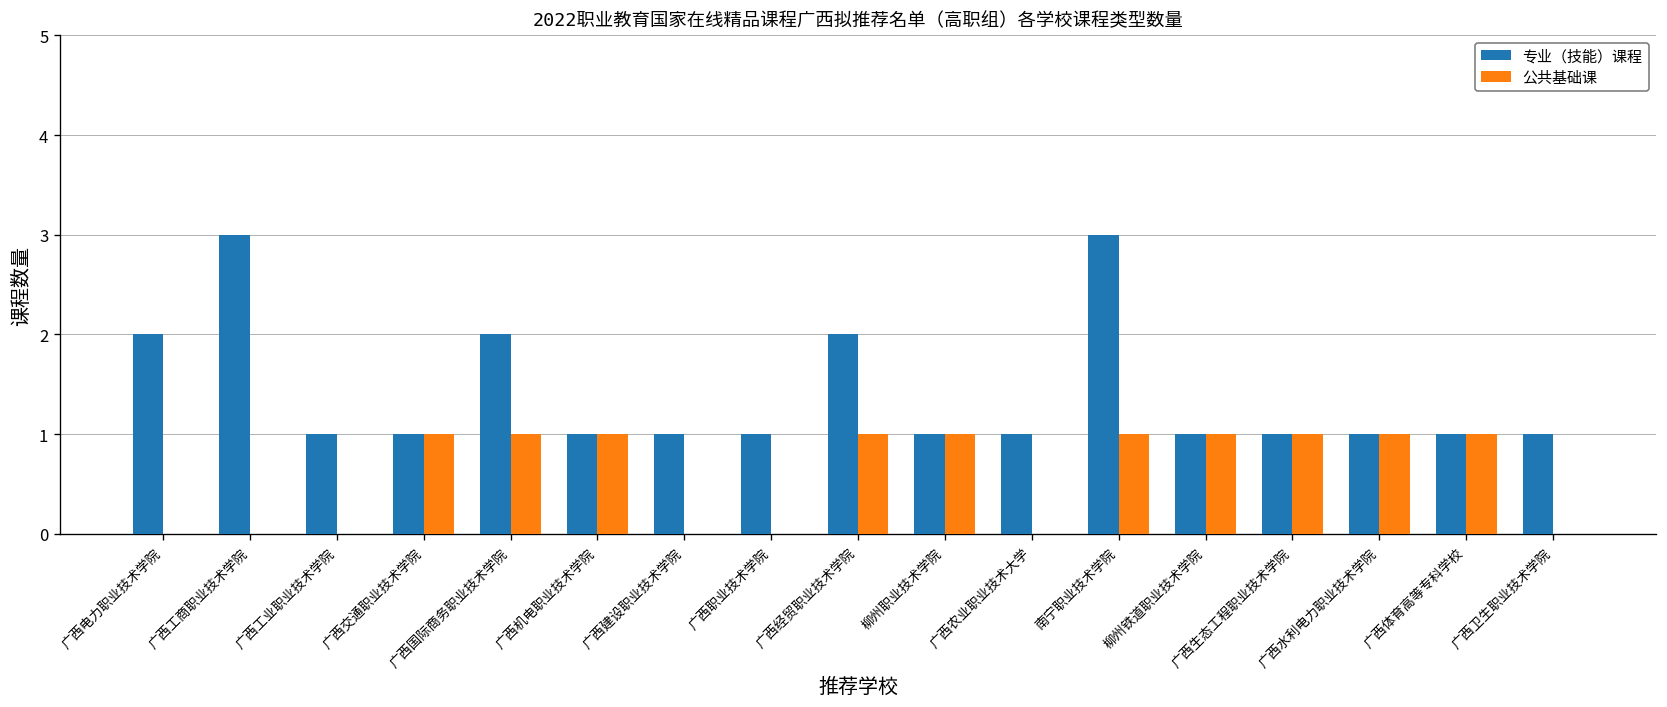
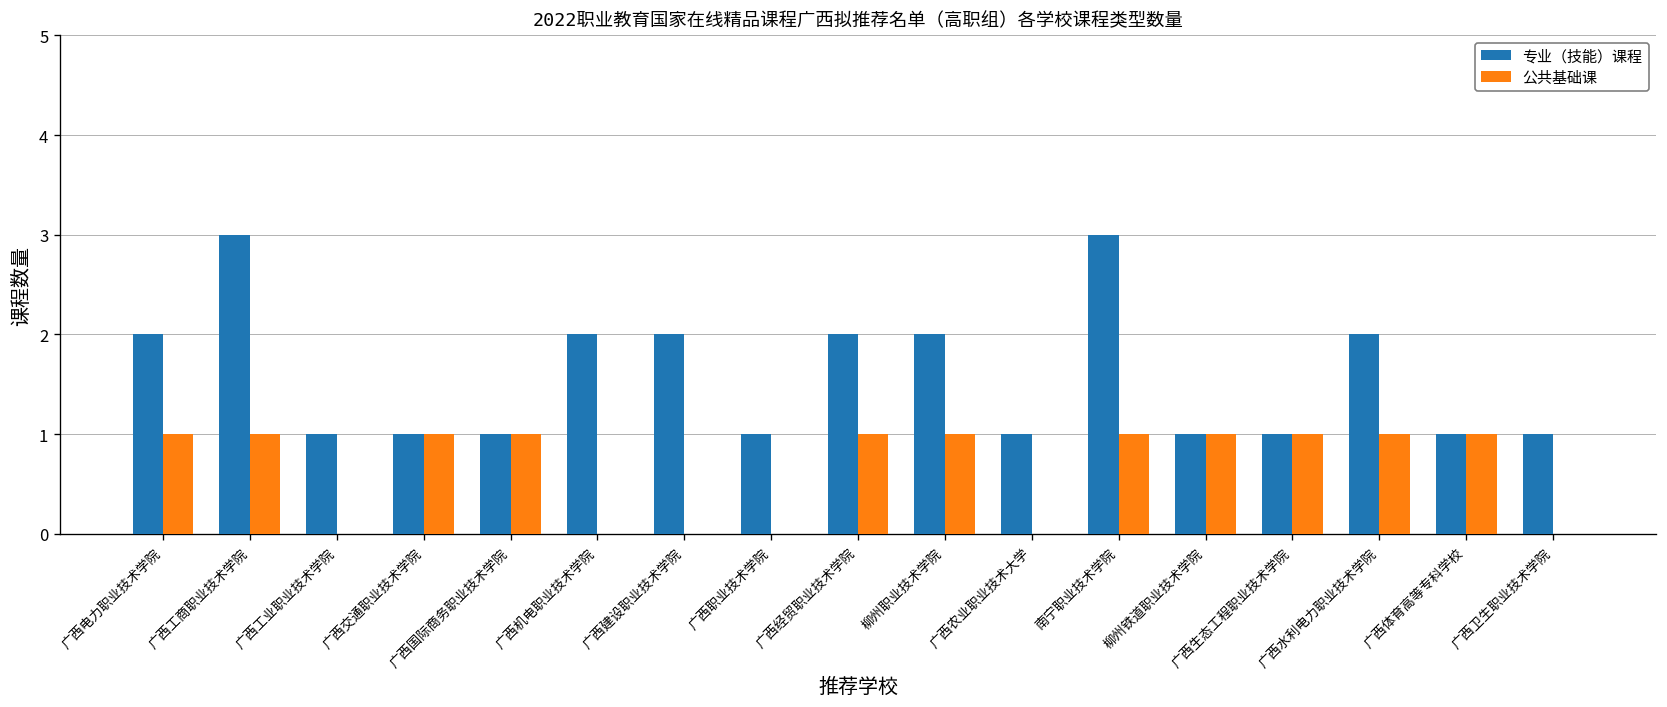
公共基础课, 广西电力职业技术学院: 0 -> 1
公共基础课, 广西工商职业技术学院: 0 -> 1
专业（技能）课程, 广西国际商务职业技术学院: 2 -> 1
专业（技能）课程, 广西机电职业技术学院: 1 -> 2
公共基础课, 广西机电职业技术学院: 1 -> 0
专业（技能）课程, 广西建设职业技术学院: 1 -> 2
专业（技能）课程, 柳州职业技术学院: 1 -> 2
专业（技能）课程, 广西水利电力职业技术学院: 1 -> 2
